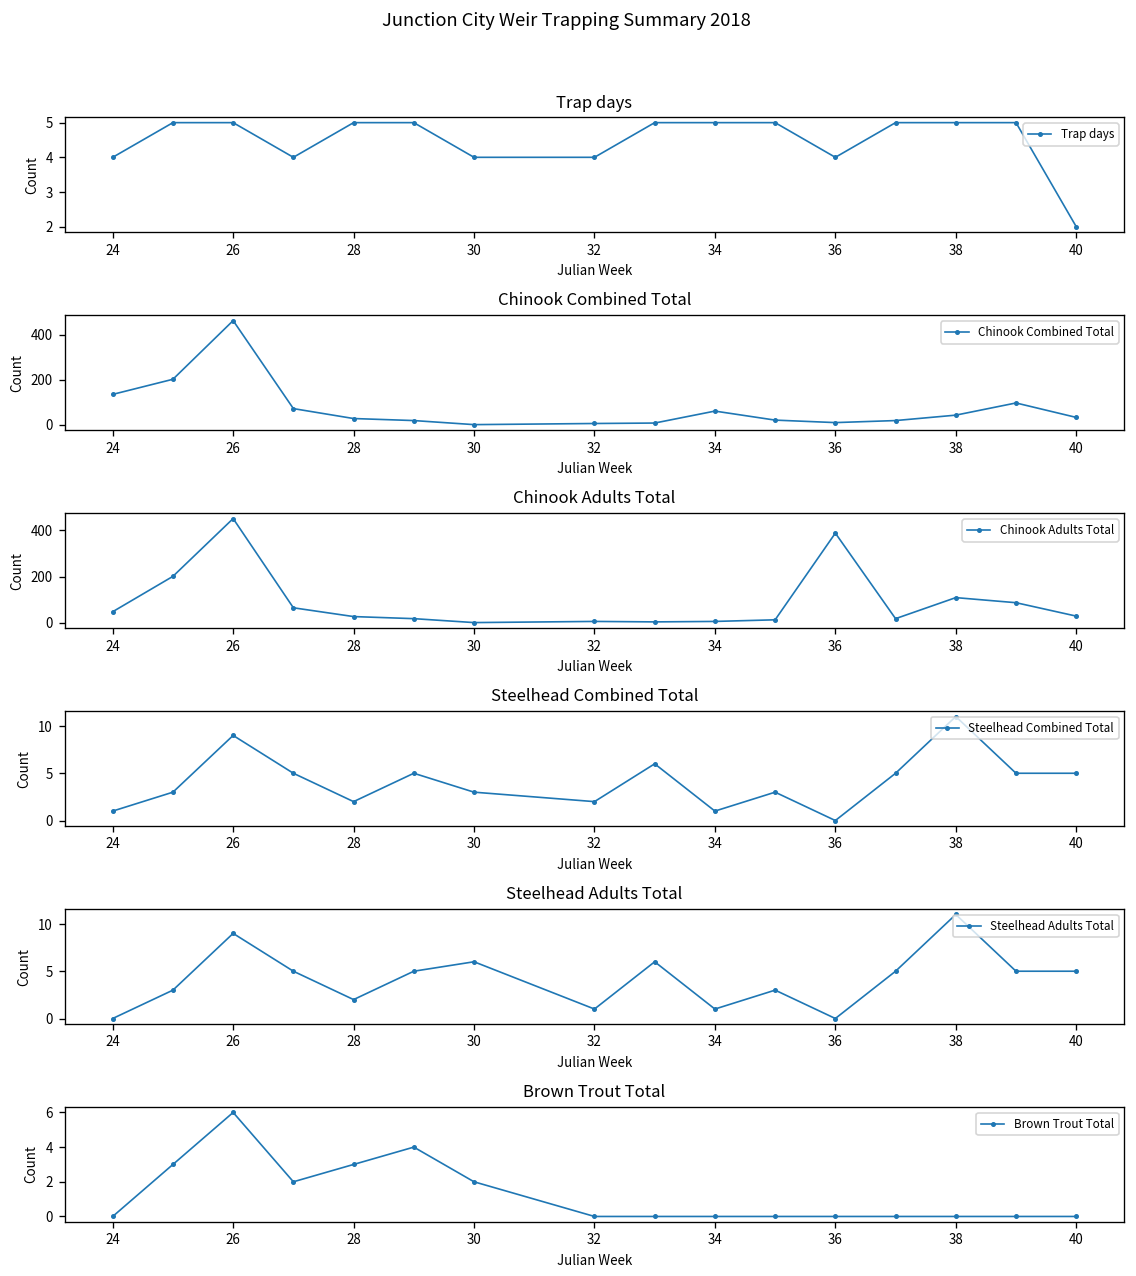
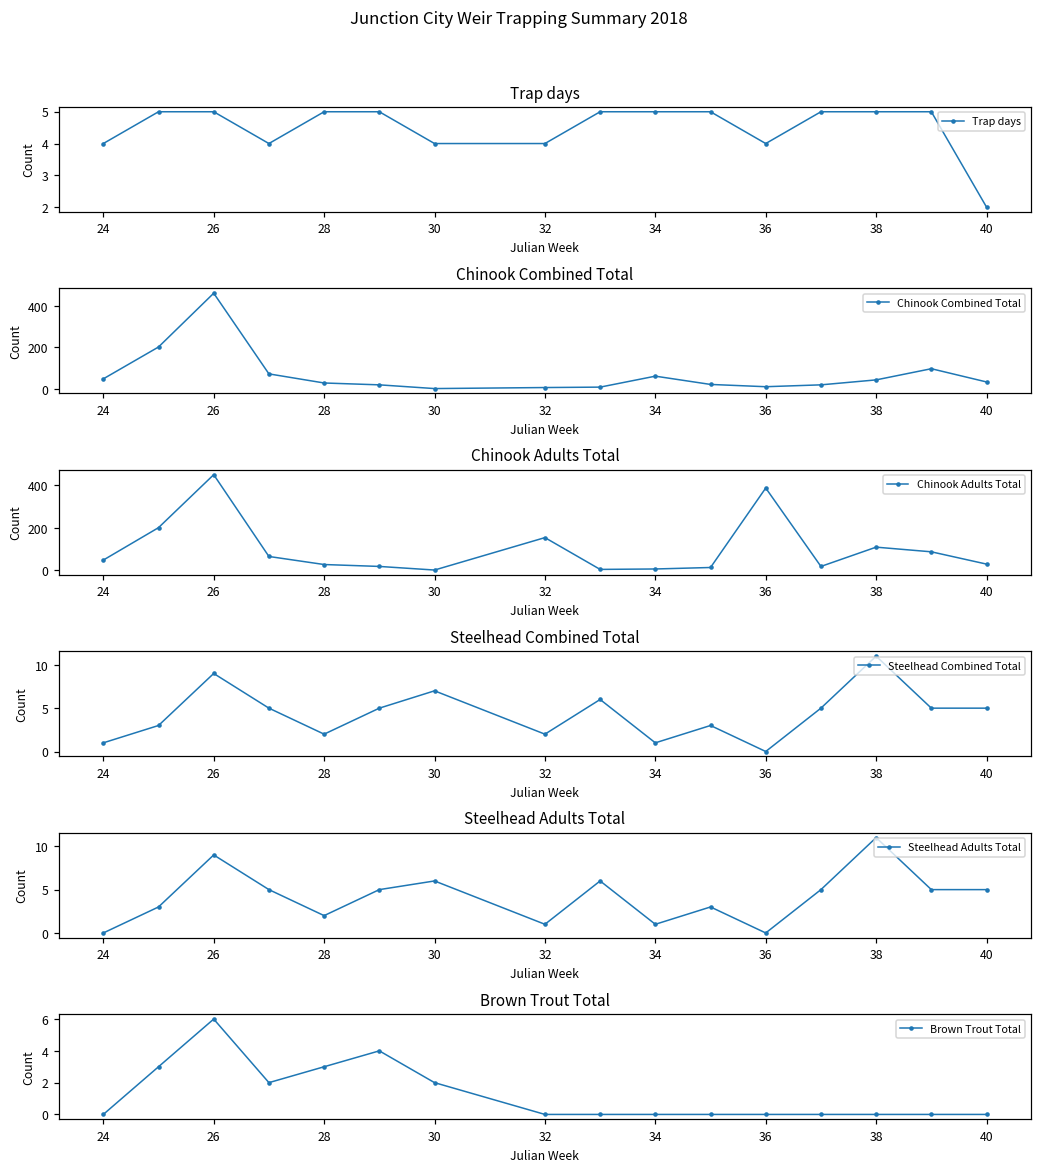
Chinook Combined Total, 24: 140 -> 50
Chinook Adults Total, 32: 10 -> 150
Steelhead Combined Total, 30: 3 -> 7
